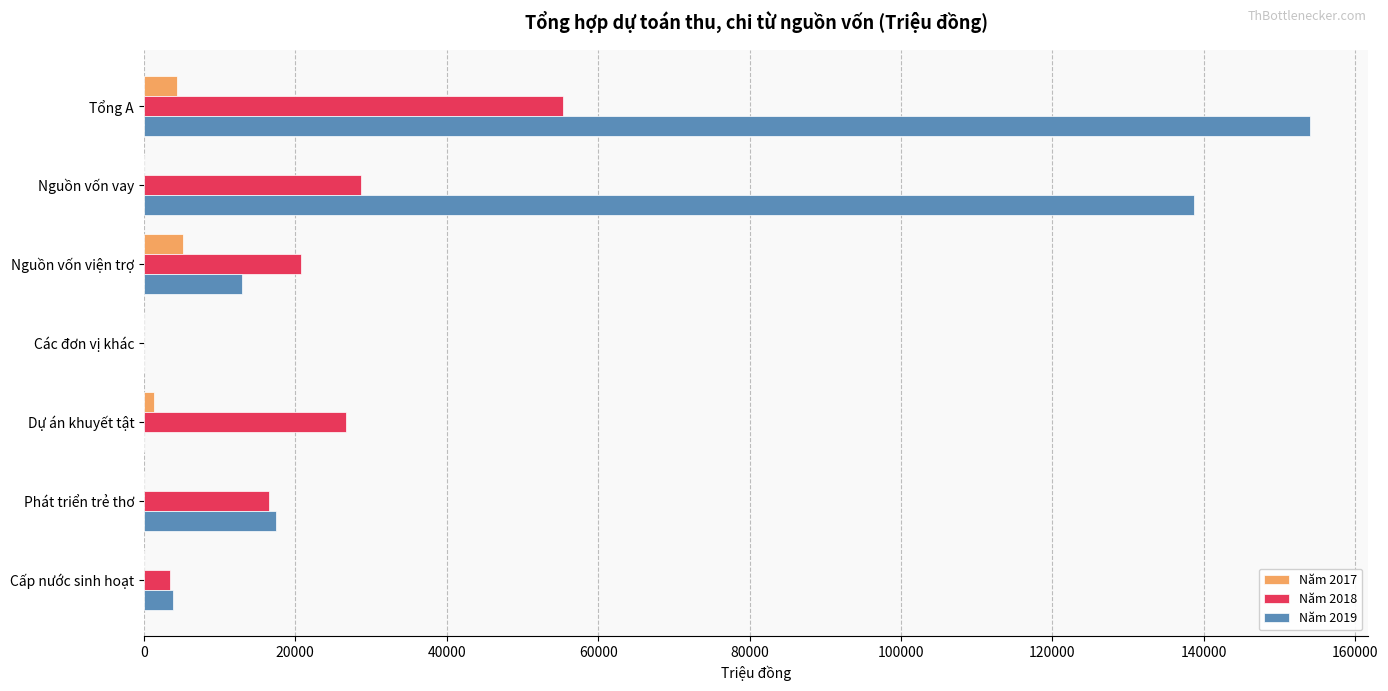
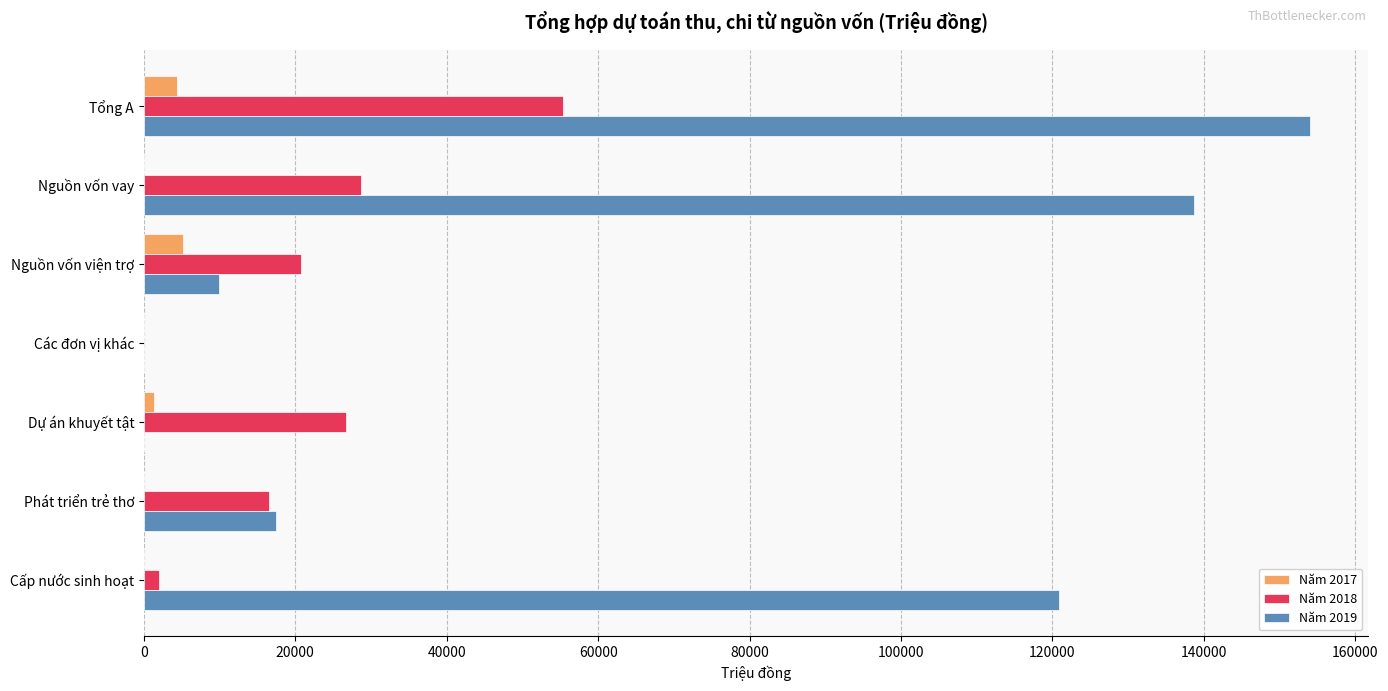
Năm 2019, Nguồn vốn viện trợ: 13000 -> 10000
Năm 2018, Cấp nước sinh hoạt: 3000 -> 2000
Năm 2019, Cấp nước sinh hoạt: 4000 -> 121000
